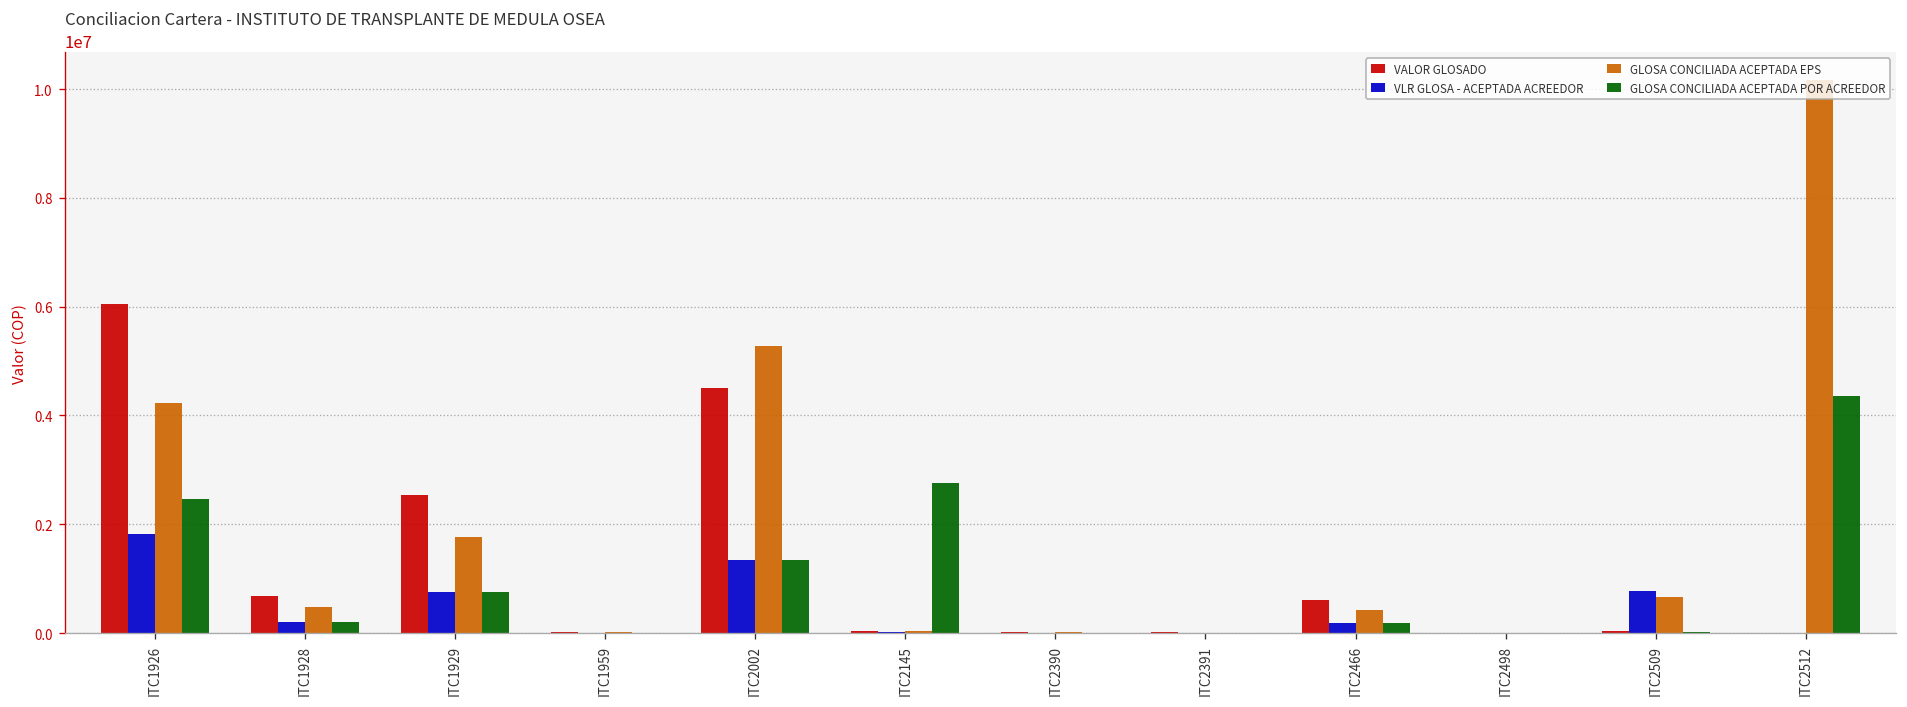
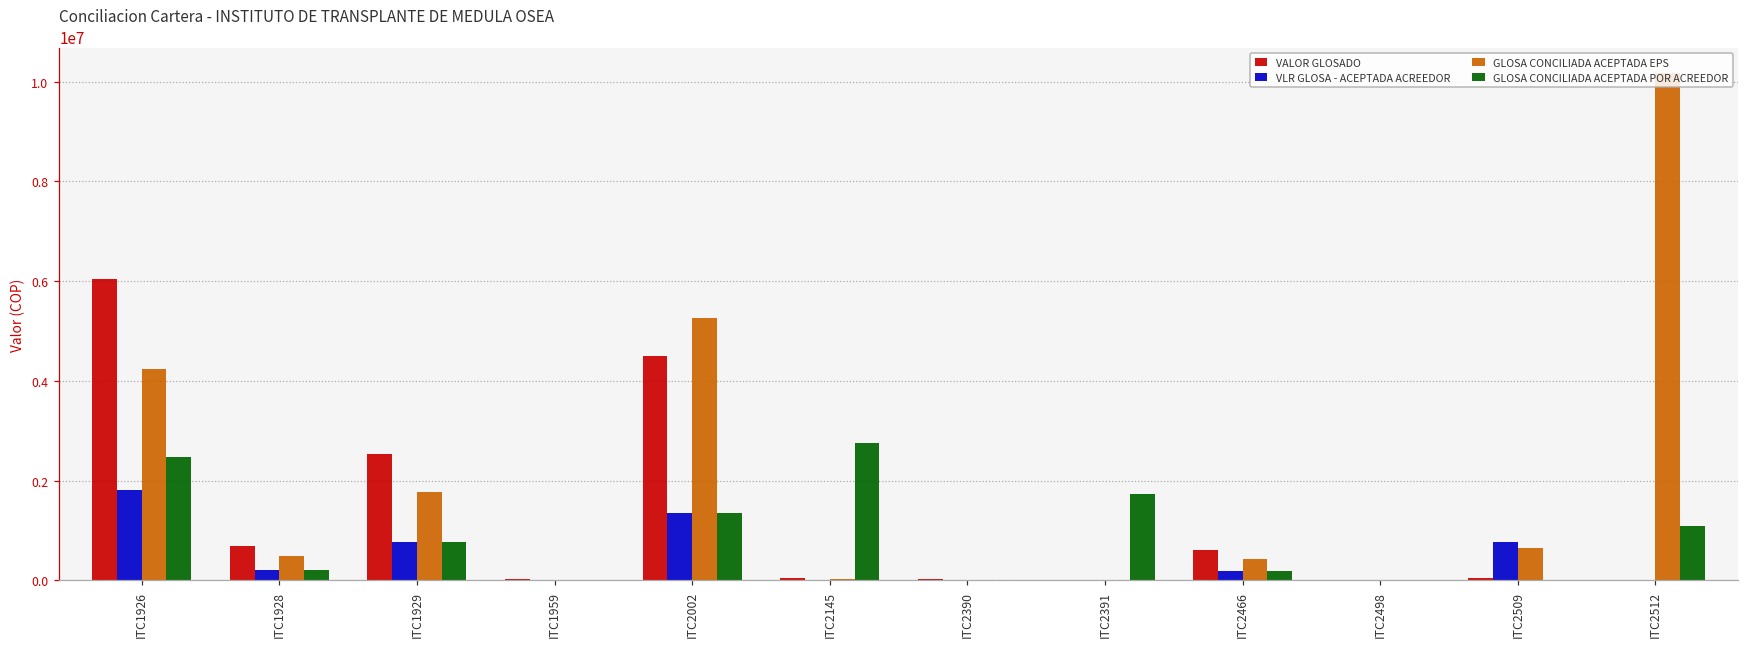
GLOSA CONCILIADA ACEPTADA POR ACREEDOR, ITC2391: 0 -> 1700000
GLOSA CONCILIADA ACEPTADA POR ACREEDOR, ITC2512: 4400000 -> 1100000
